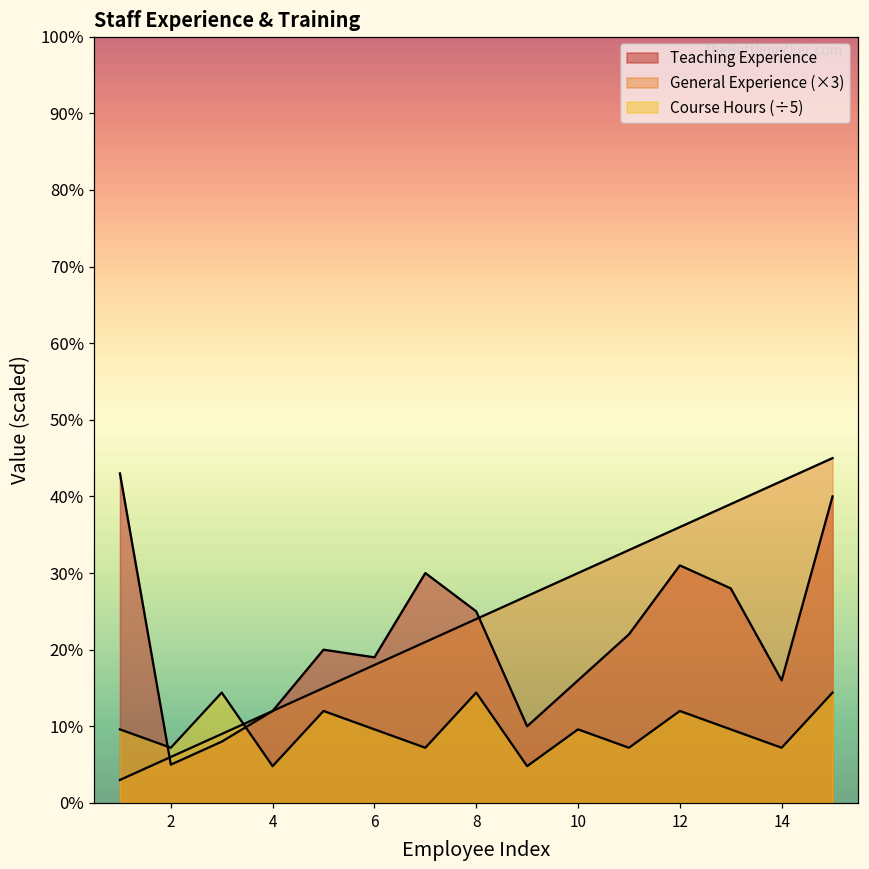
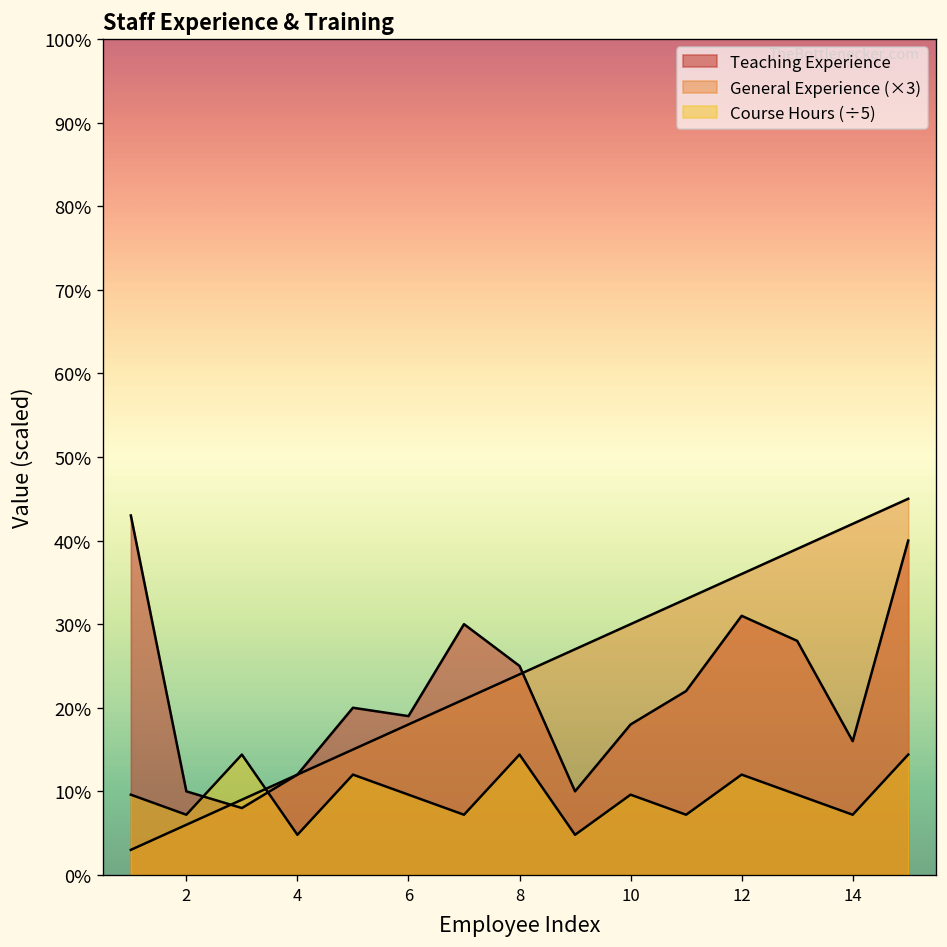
Teaching Experience, 2: 5% -> 10%
Teaching Experience, 10: 16% -> 18%
